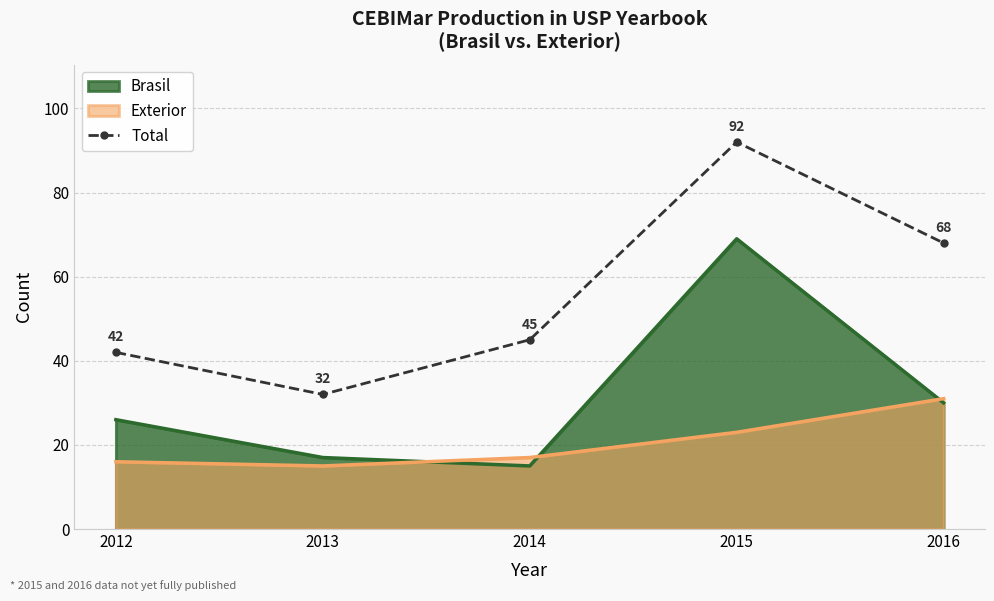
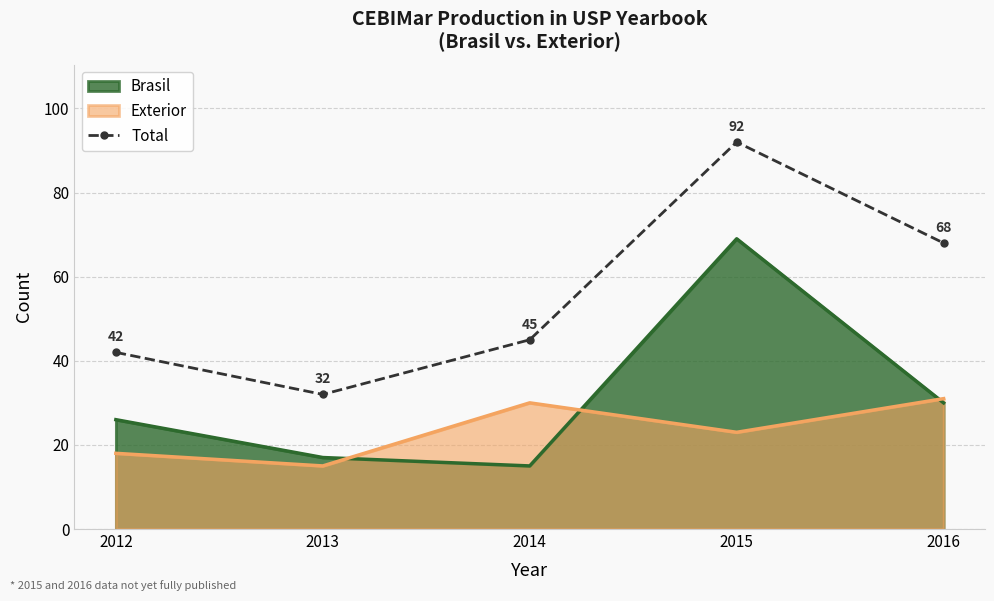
Exterior, 2012: 16 -> 18
Exterior, 2014: 17 -> 30
